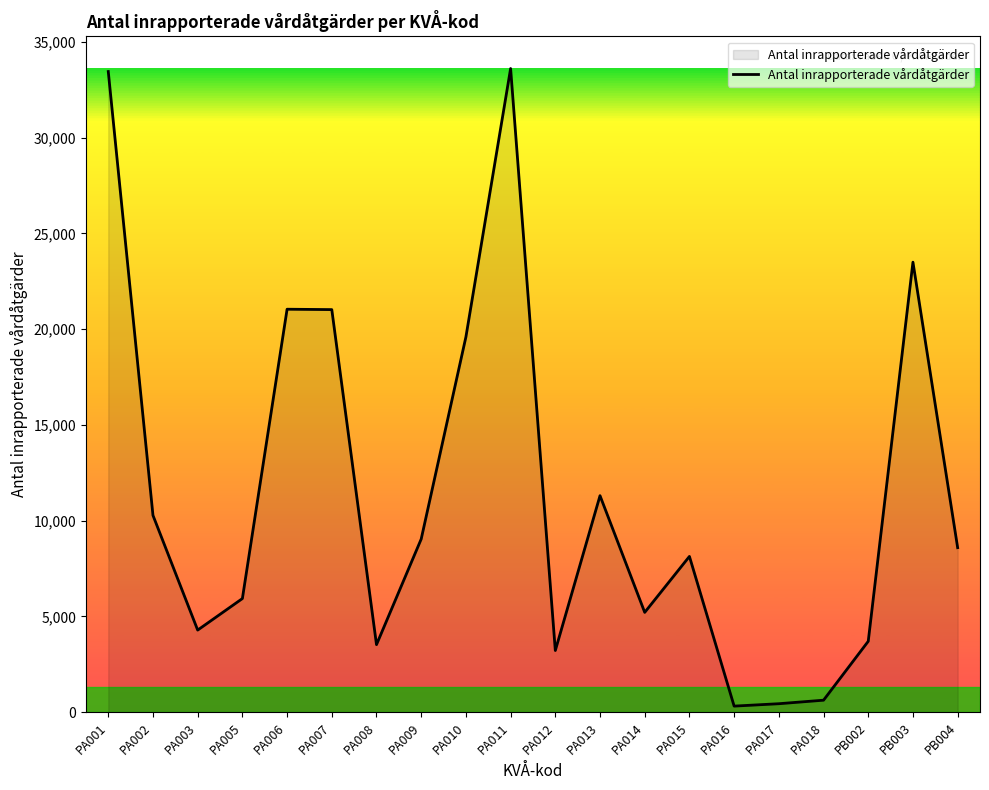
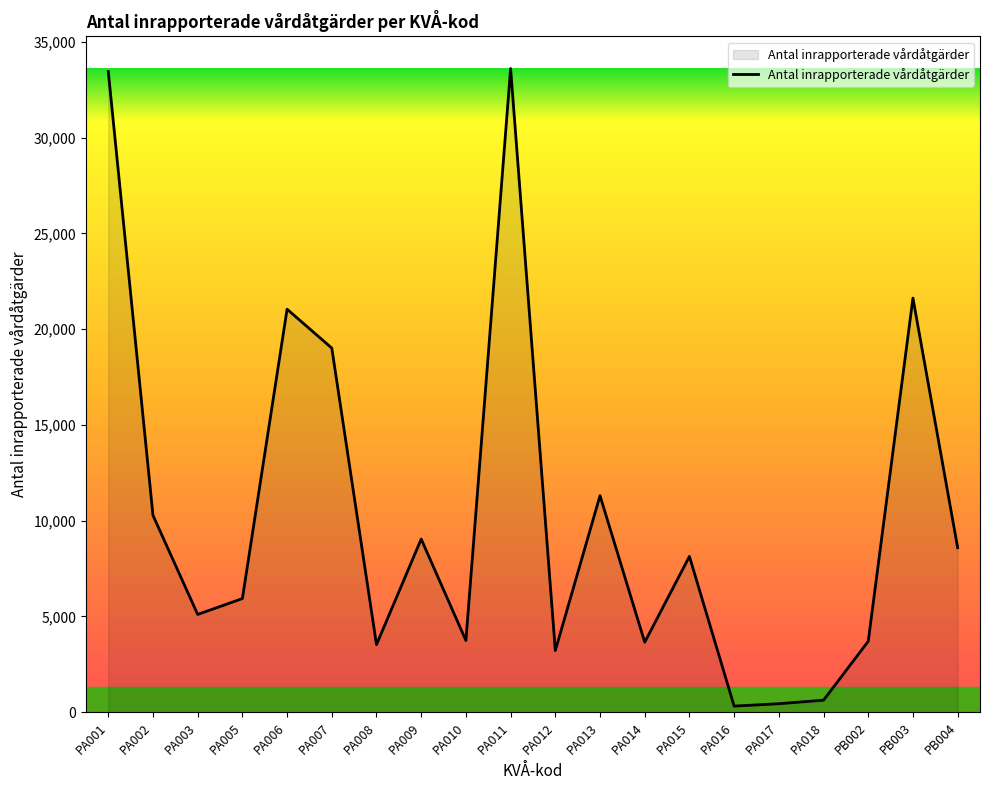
PA003: 4,300 -> 5,100
PA007: 21,000 -> 19,000
PA010: 19,600 -> 3,700
PA014: 5,200 -> 3,700
PB003: 23,500 -> 21,600
